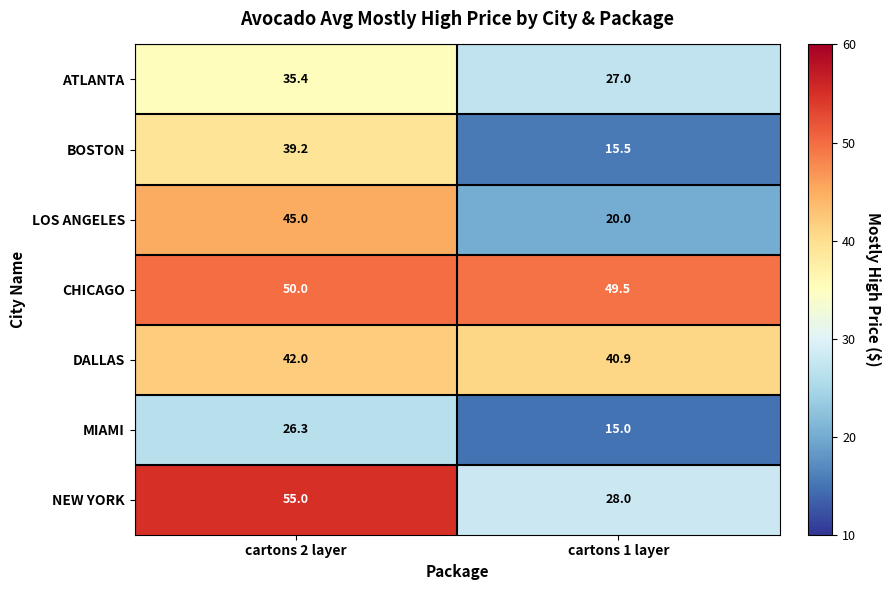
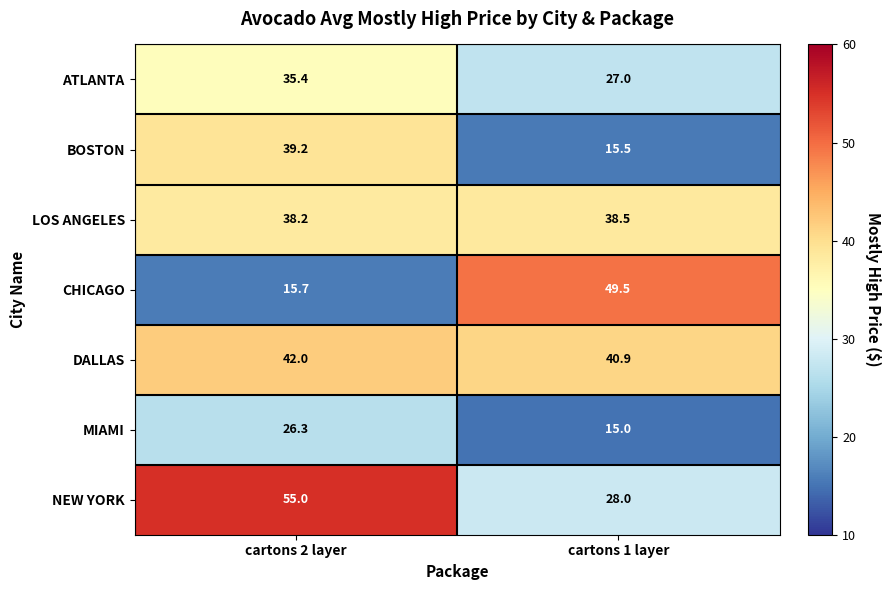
LOS ANGELES, cartons 2 layer: 45.0 -> 38.2
LOS ANGELES, cartons 1 layer: 20.0 -> 38.5
CHICAGO, cartons 2 layer: 50.0 -> 15.7
